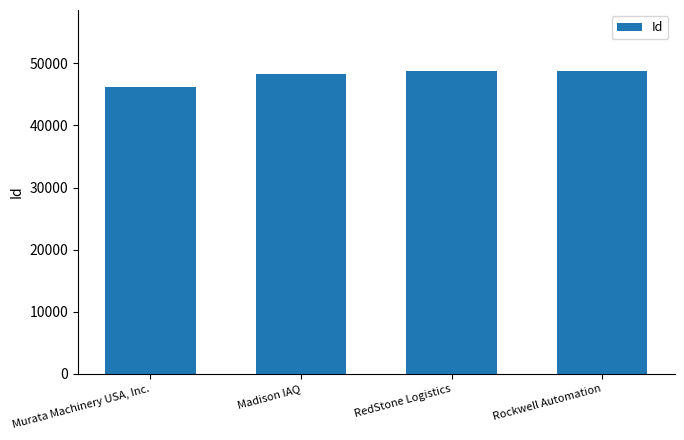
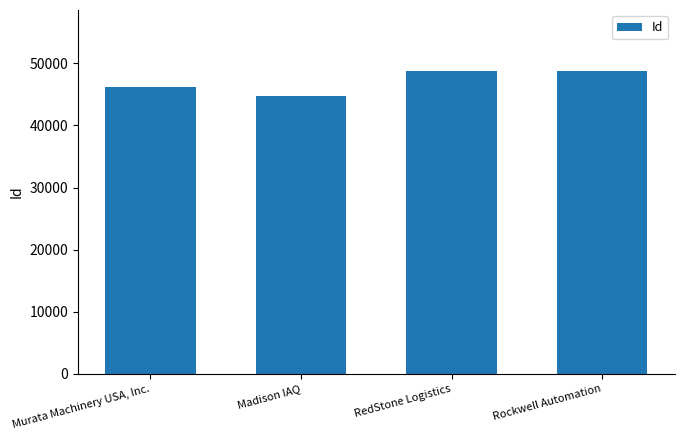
Madison IAQ: 48000 -> 45000
